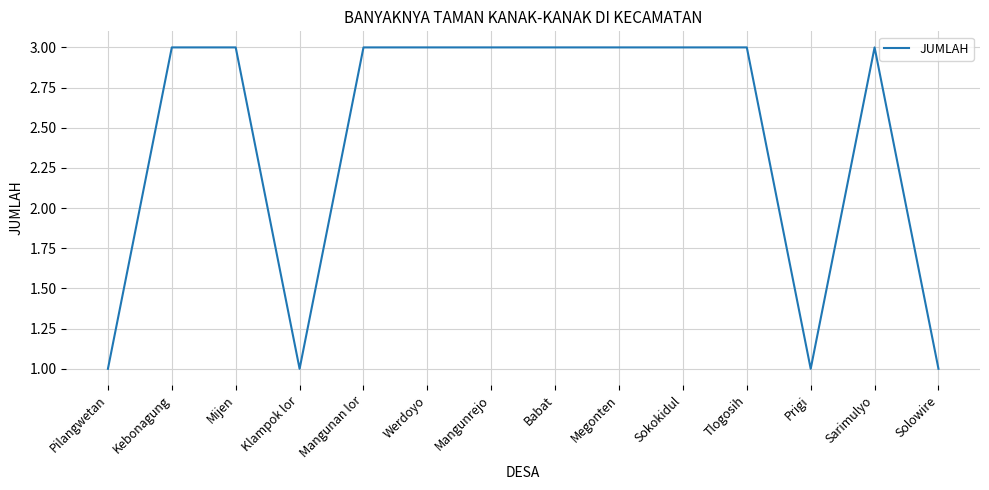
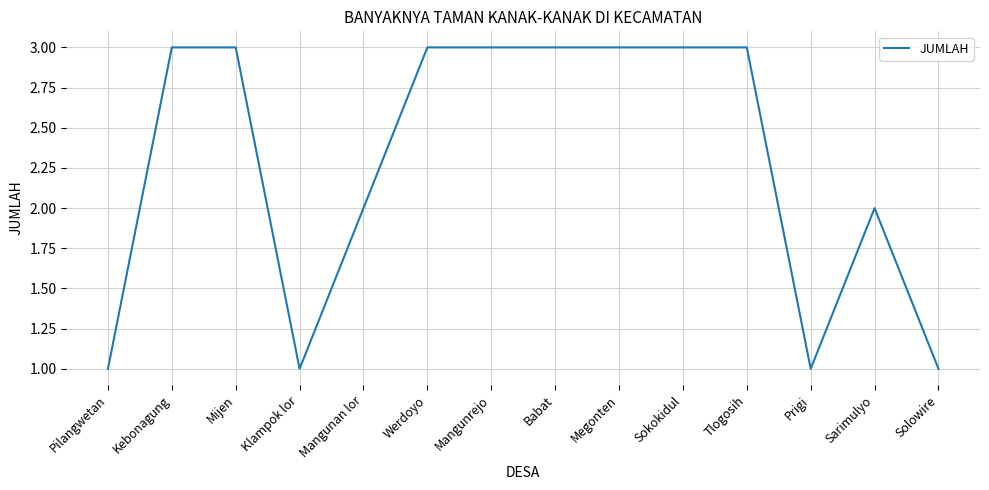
Mangunan lor: 3 -> 2
Sarimulyo: 3 -> 2
